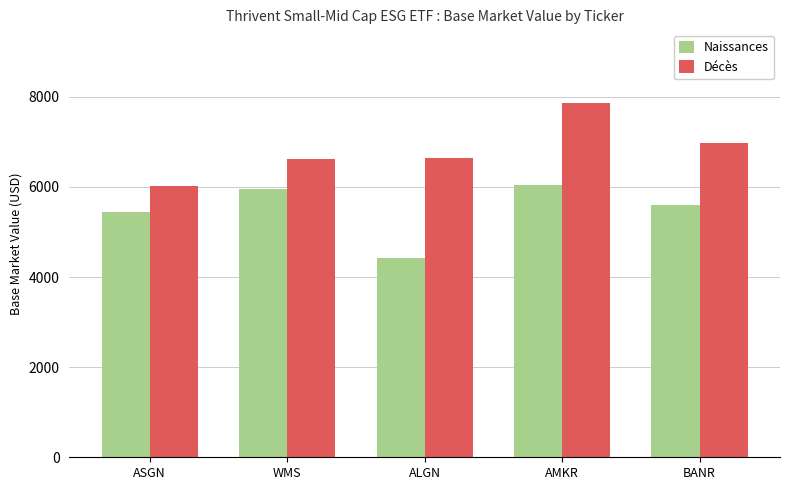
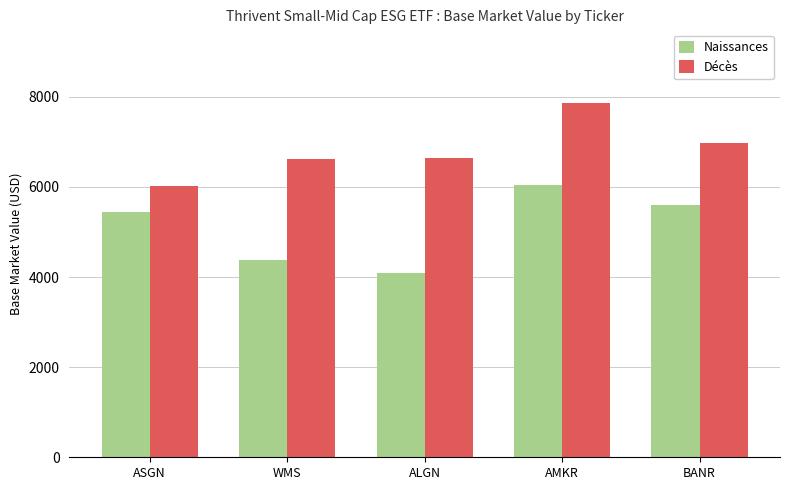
Naissances, WMS: 6000 -> 4400
Naissances, ALGN: 4400 -> 4100
